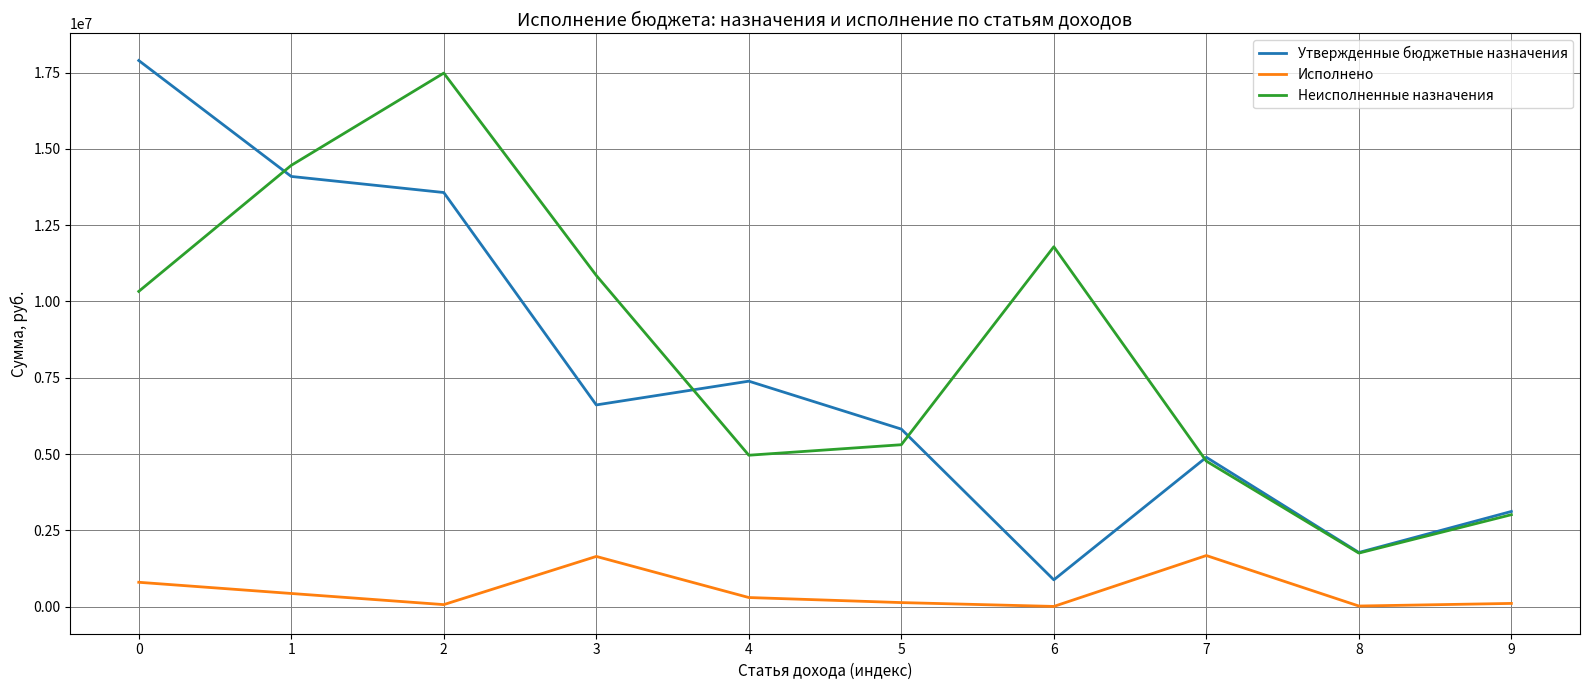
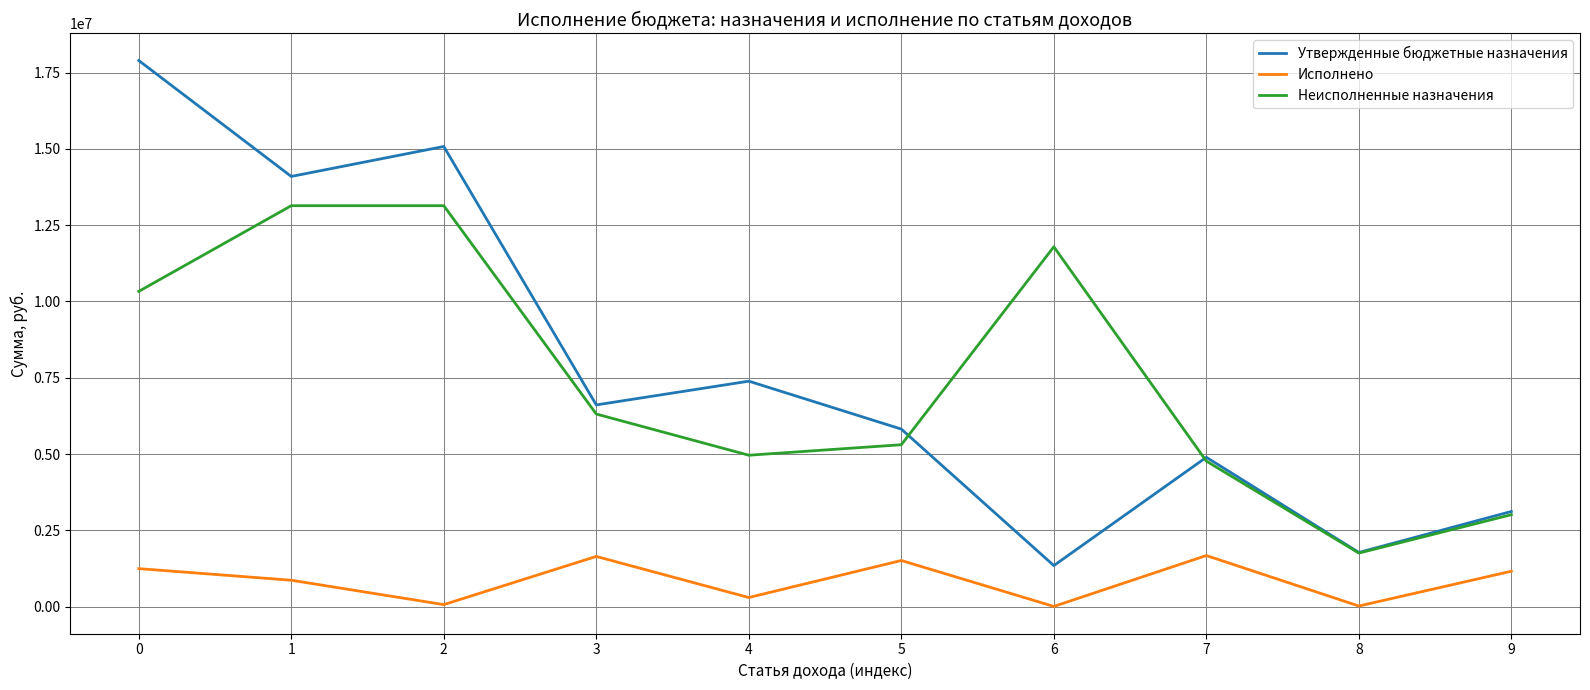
Исполнено, 0: 800000 -> 1200000
Исполнено, 1: 400000 -> 900000
Неисполненные назначения, 1: 14500000 -> 13100000
Утвержденные бюджетные назначения, 2: 13600000 -> 15100000
Неисполненные назначения, 2: 17500000 -> 13100000
Неисполненные назначения, 3: 10900000 -> 6300000
Исполнено, 5: 100000 -> 1500000
Утвержденные бюджетные назначения, 6: 900000 -> 1300000
Исполнено, 9: 100000 -> 1200000
